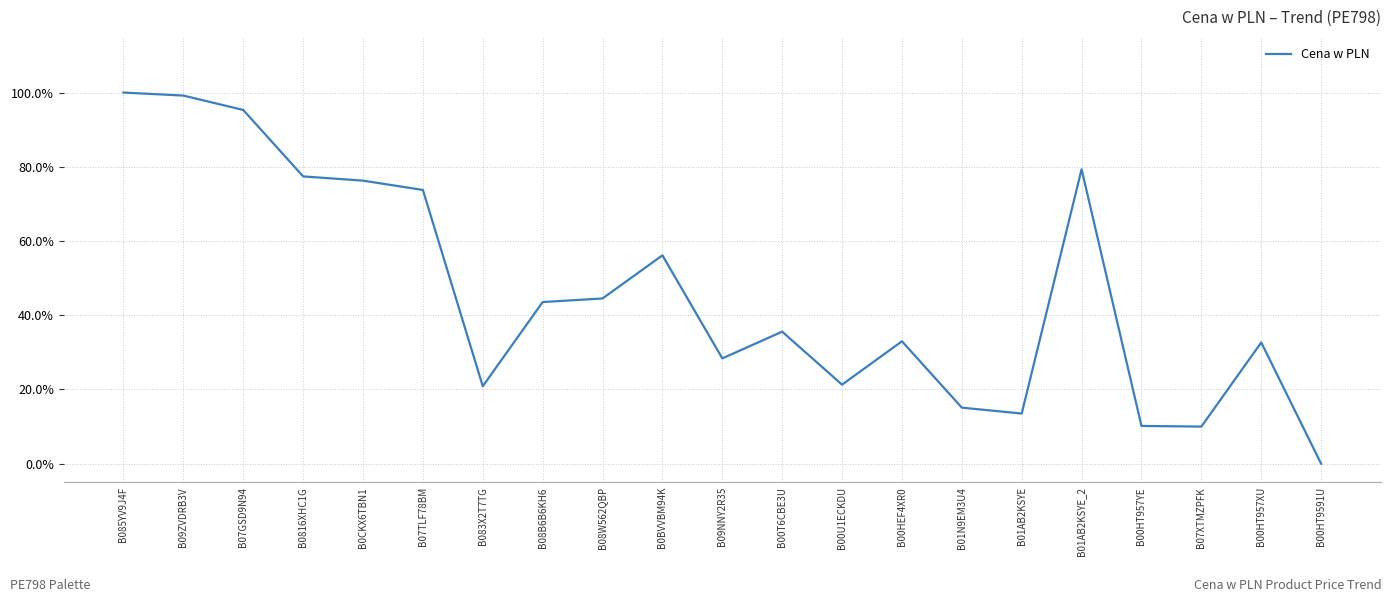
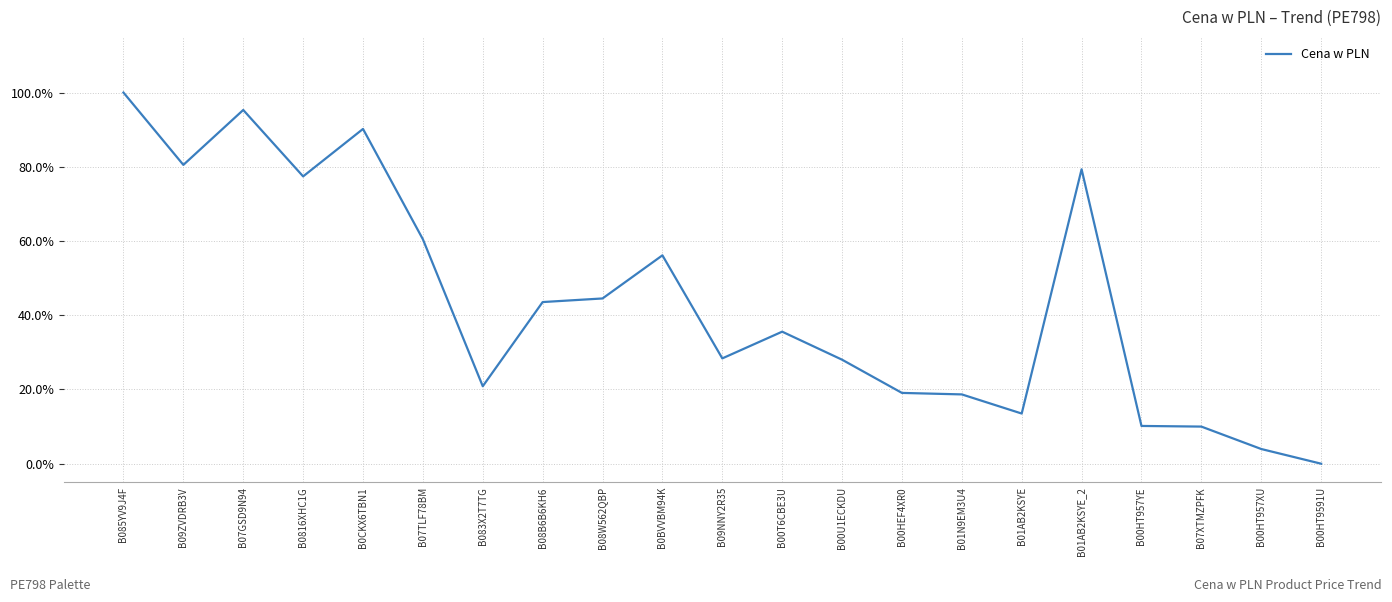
B09ZVDRB3V: 99% -> 81%
B0CKX6TBN1: 76% -> 90%
B07TLF78BM: 74% -> 60%
B00U1ECKDU: 21% -> 28%
B00HEF4XR0: 33% -> 19%
B01N9EM3U4: 15% -> 19%
B00HT957XU: 33% -> 4%
